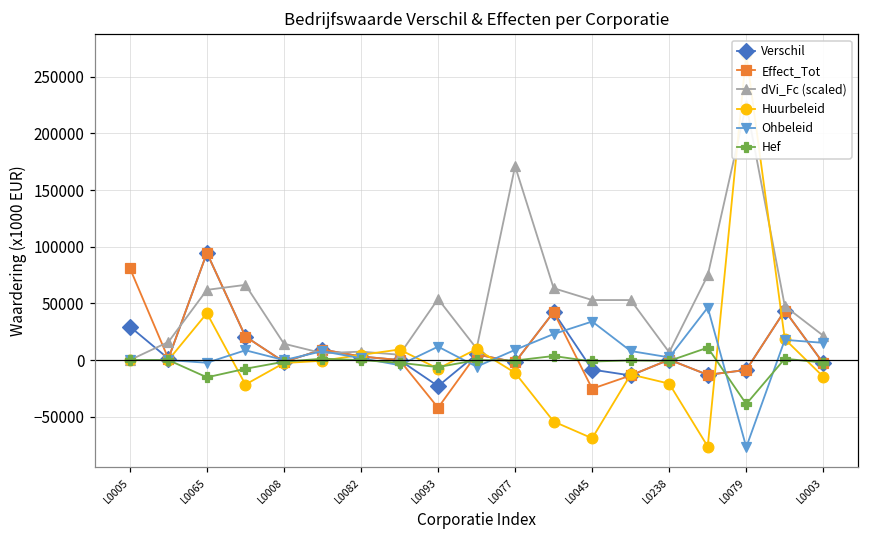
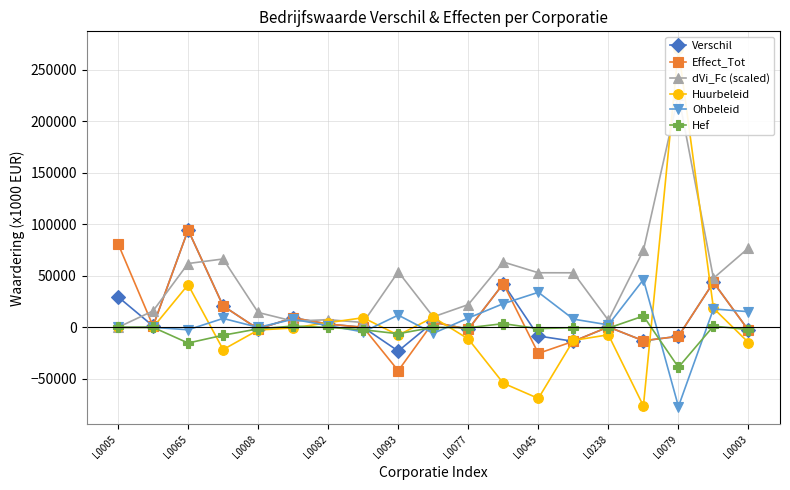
dVi_Fc (scaled), L0077: 171000 -> 22000
Huurbeleid, L0238: -21000 -> -7000
dVi_Fc (scaled), L0003: 21000 -> 77000
